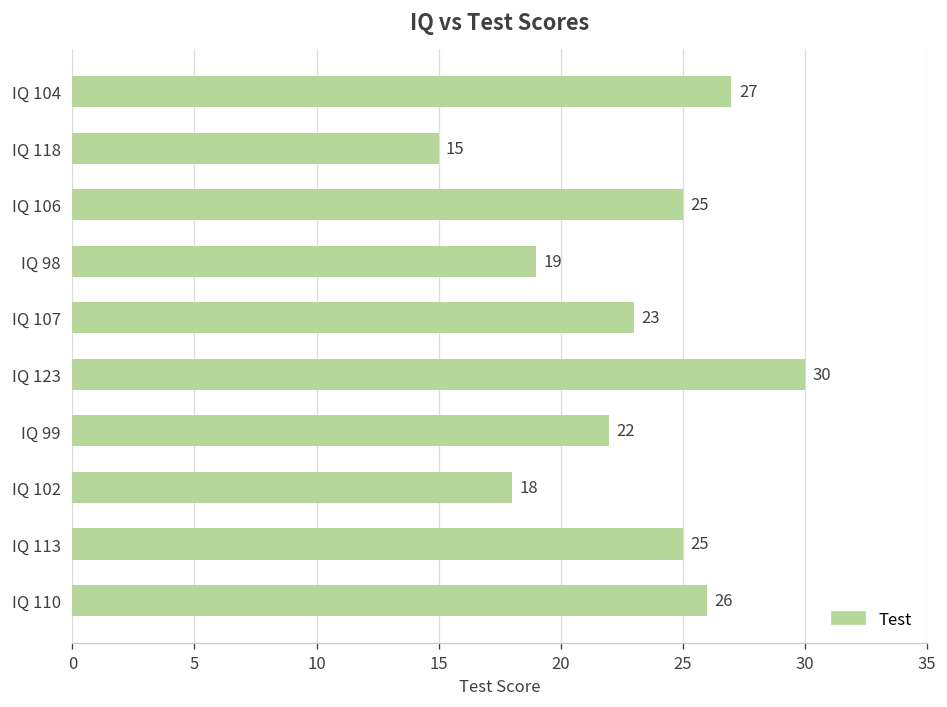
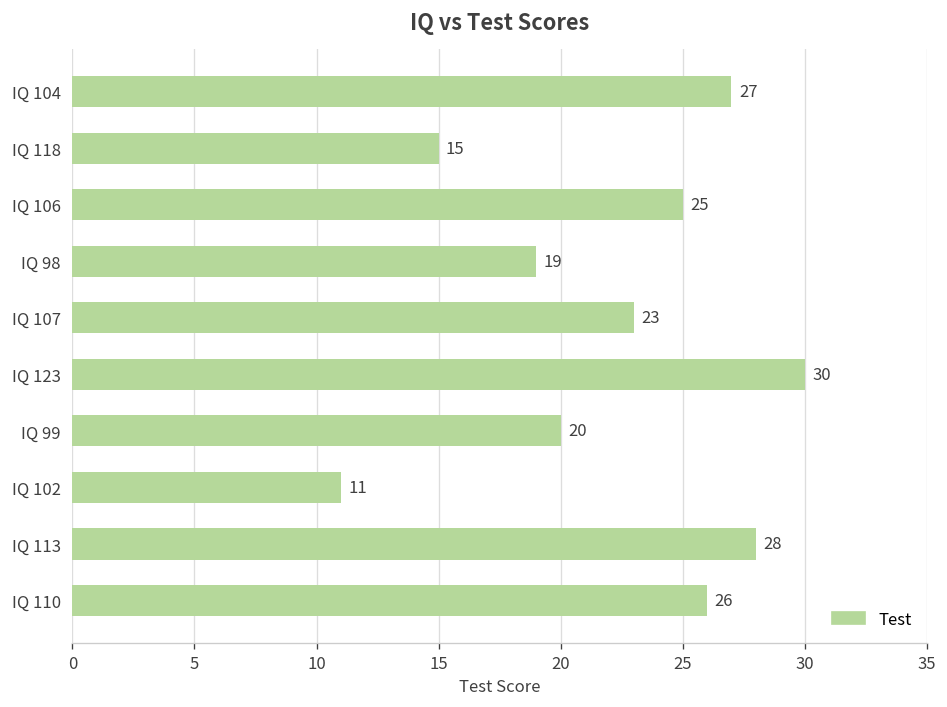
IQ 99: 22 -> 20
IQ 102: 18 -> 11
IQ 113: 25 -> 28
